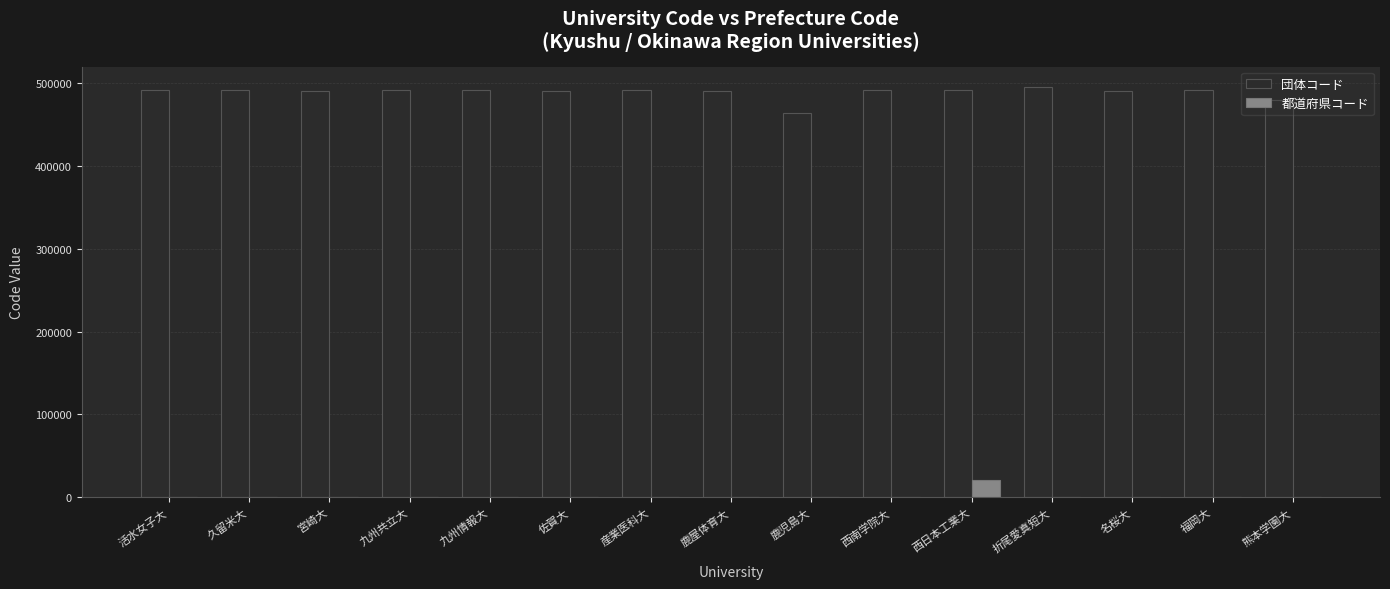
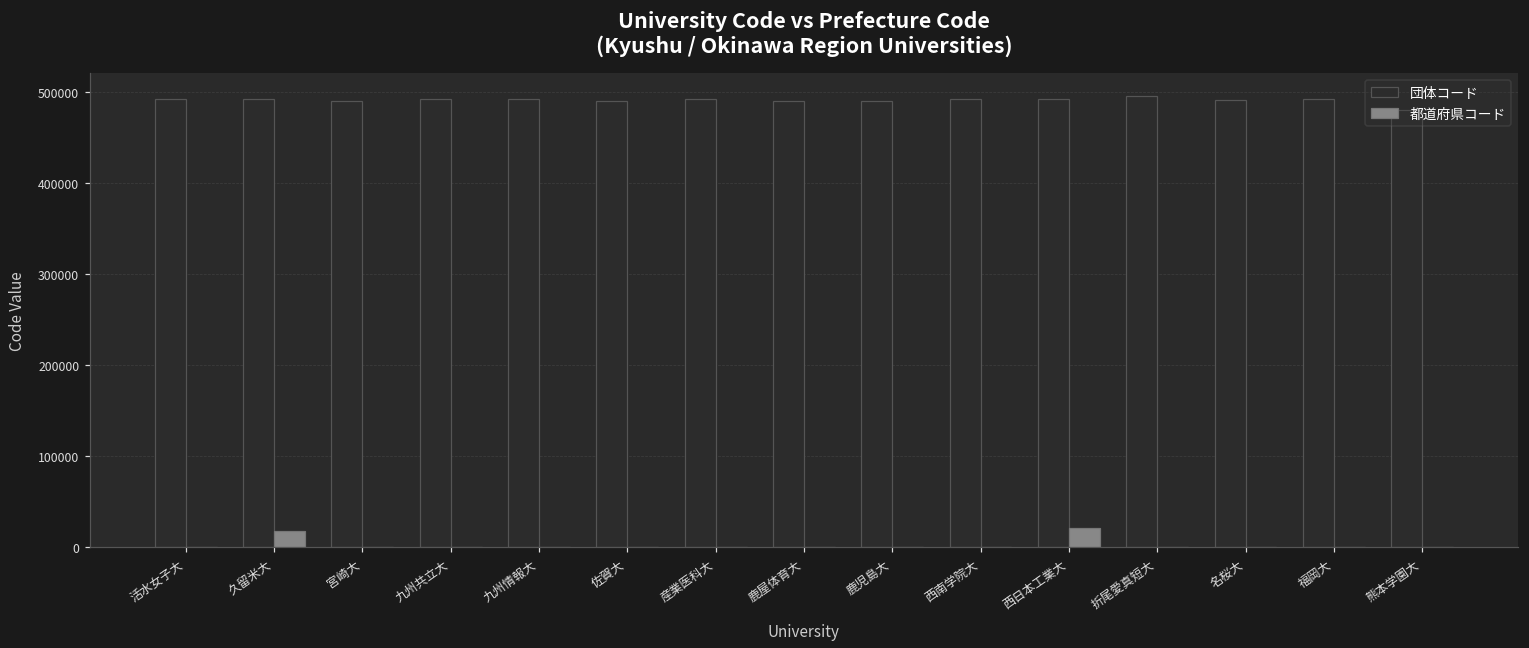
都道府県コード, 久留米大: 0 -> 20000
団体コード, 鹿児島大: 460000 -> 490000
